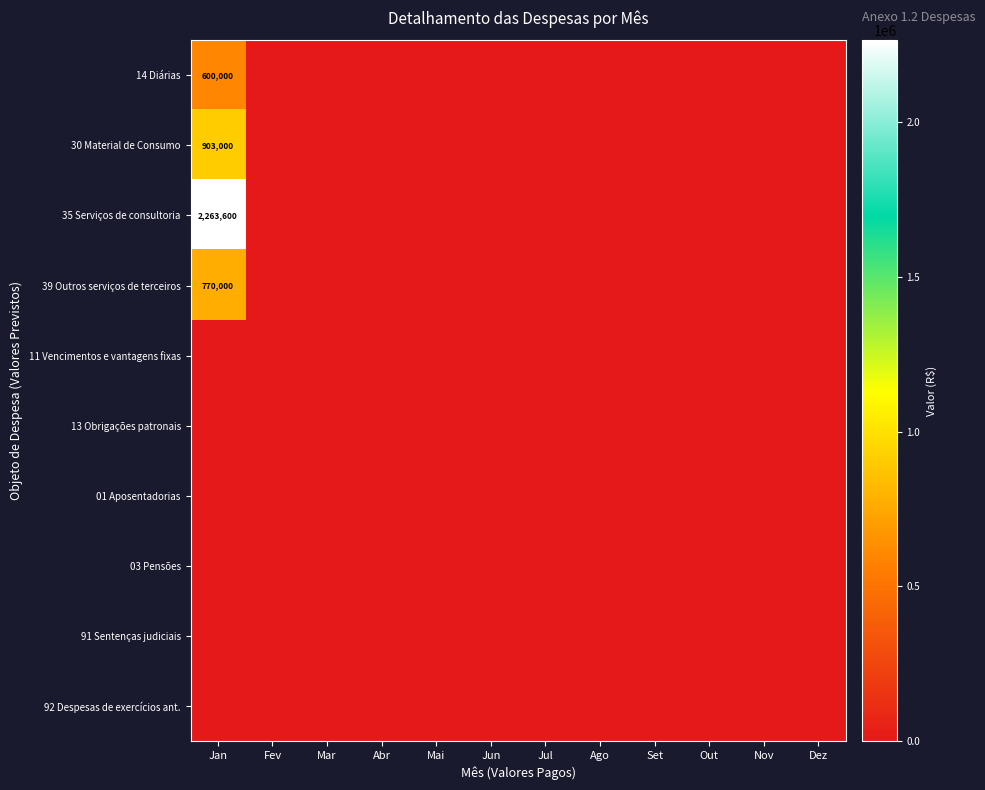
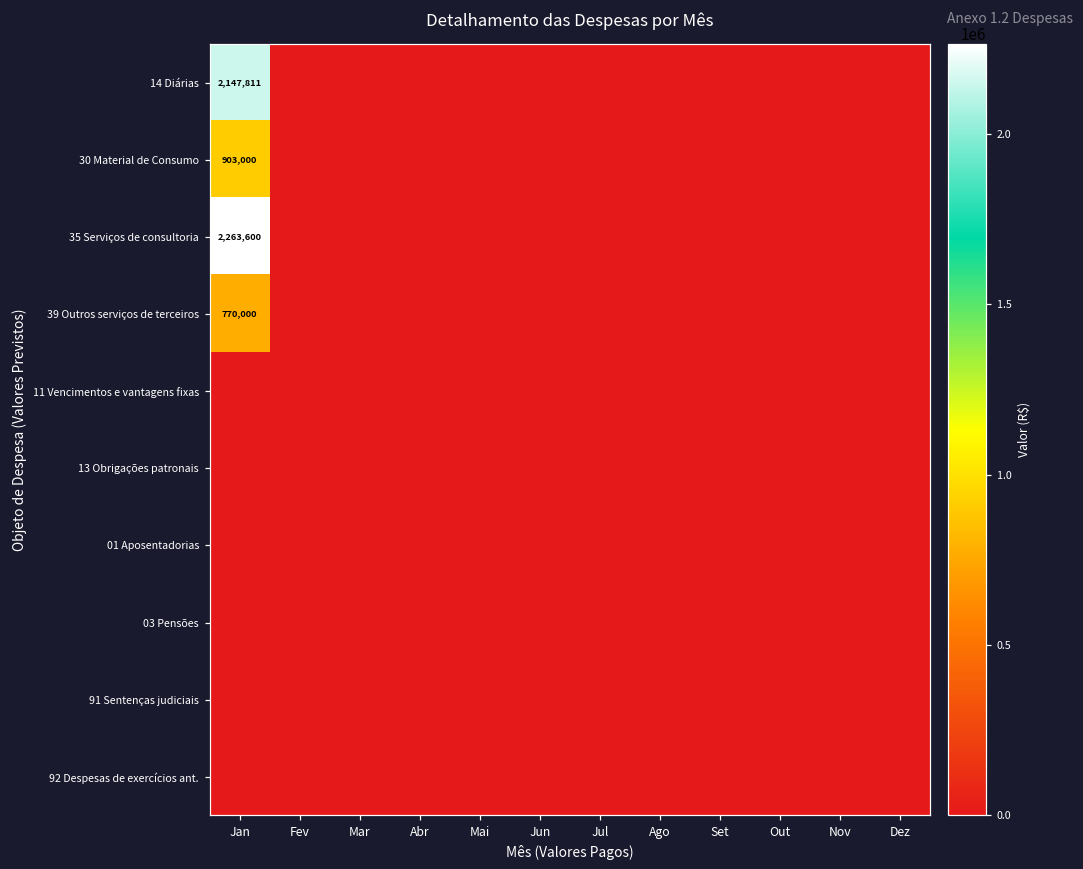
14 Diárias, Jan: 600,000 -> 2,147,811
